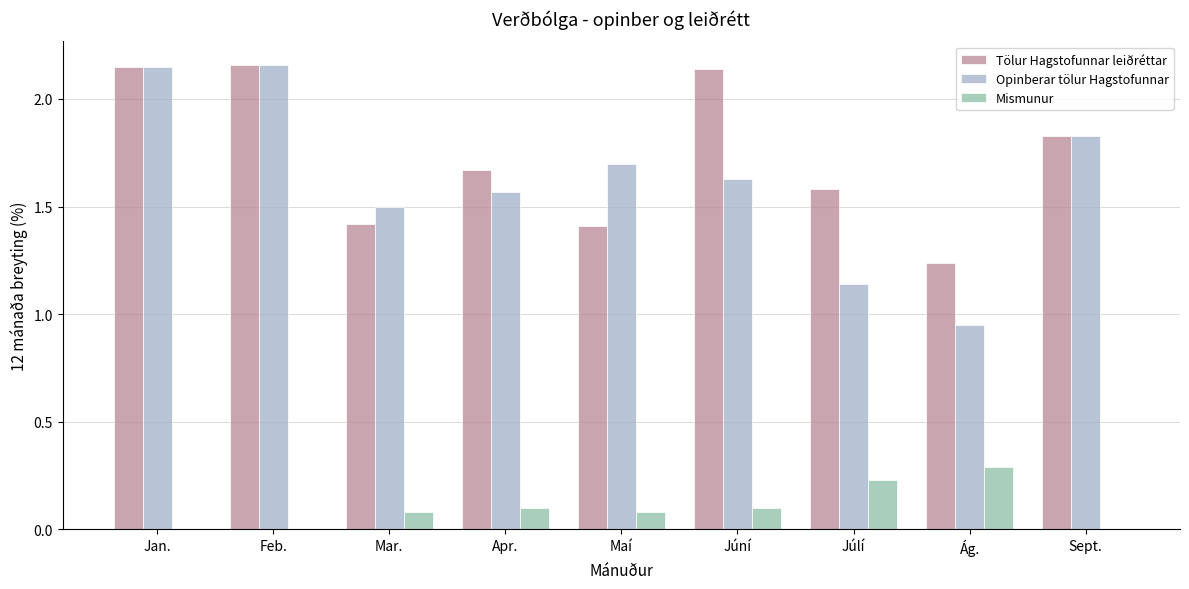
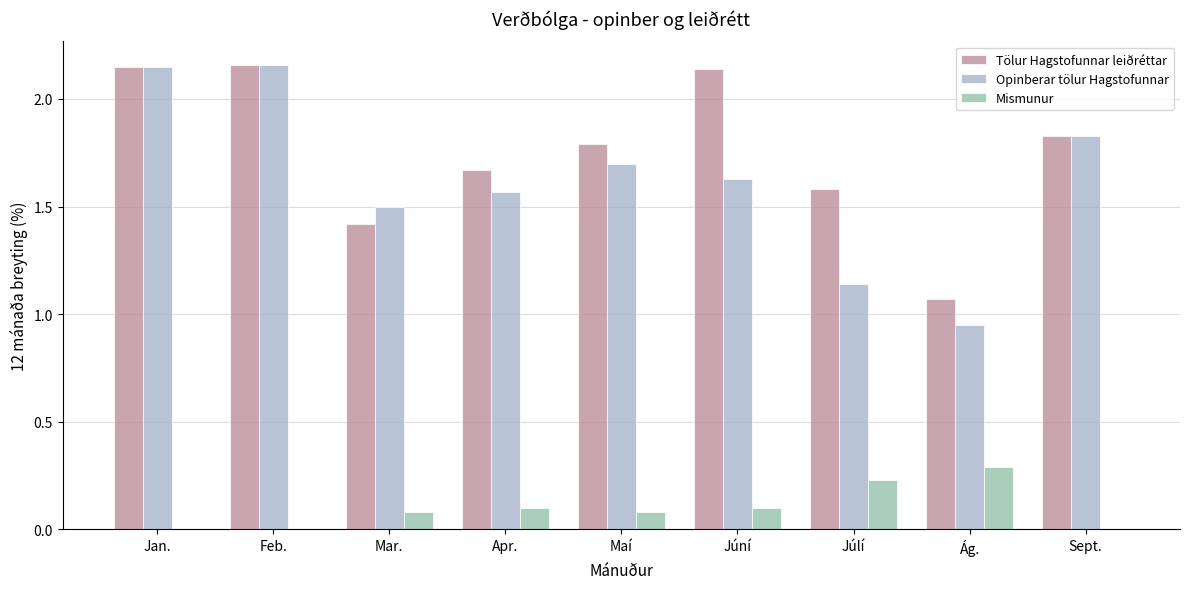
Tölur Hagstofunnar leiðréttar, Maí: 1.41 -> 1.79
Tölur Hagstofunnar leiðréttar, Ág.: 1.24 -> 1.07
